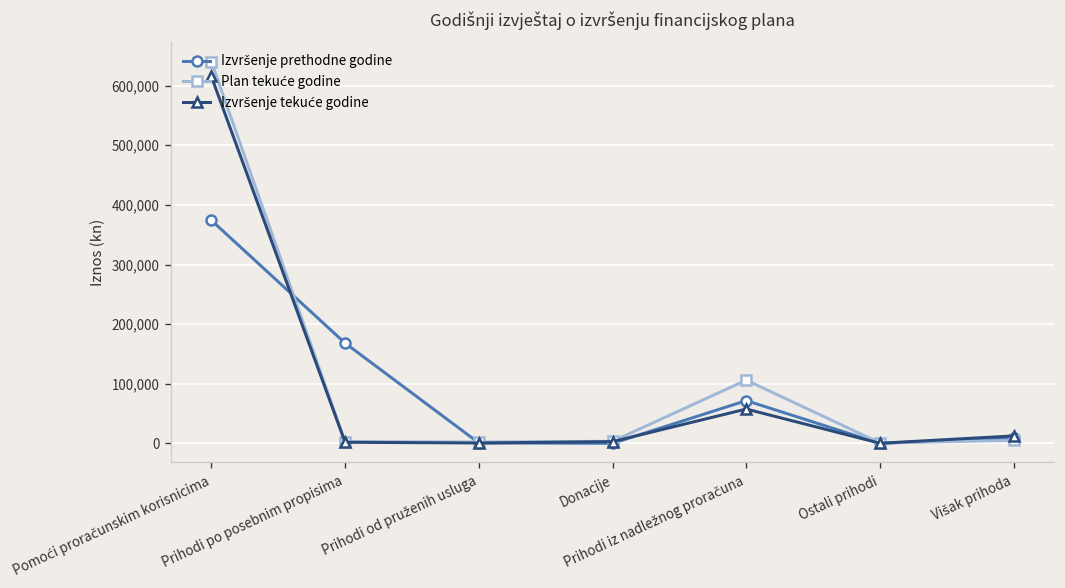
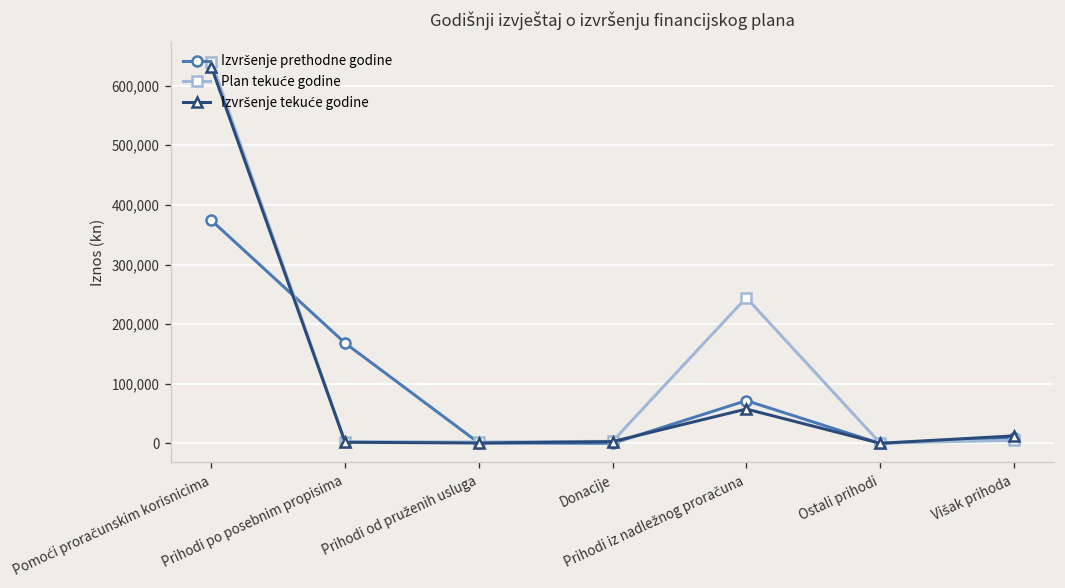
Izvršenje tekuće godine, Pomoći proračunskim korisnicima: 620,000 -> 630,000
Plan tekuće godine, Prihodi iz nadležnog proračuna: 110,000 -> 240,000
